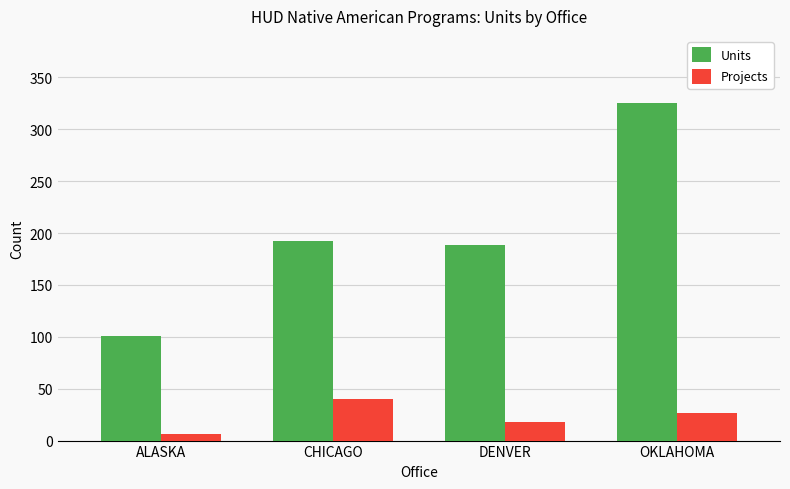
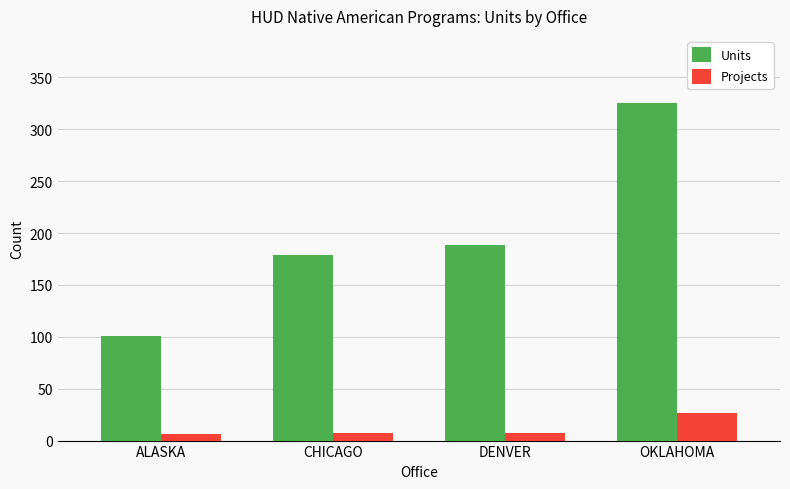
Units, CHICAGO: 192 -> 179
Projects, CHICAGO: 40 -> 7
Projects, DENVER: 18 -> 7
